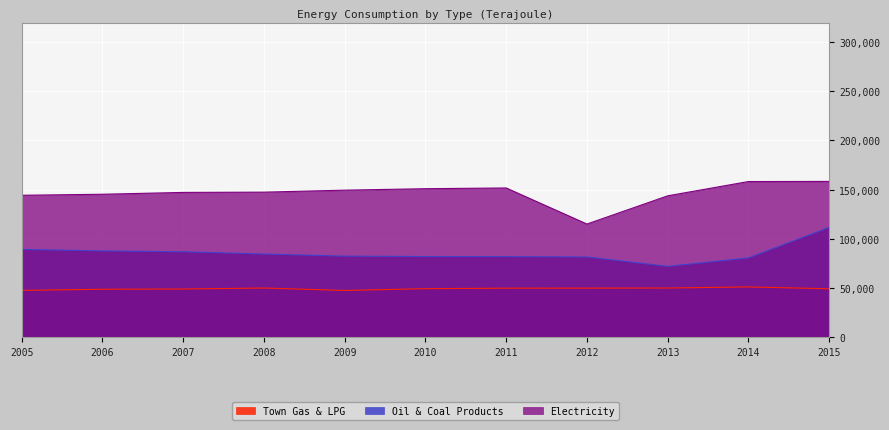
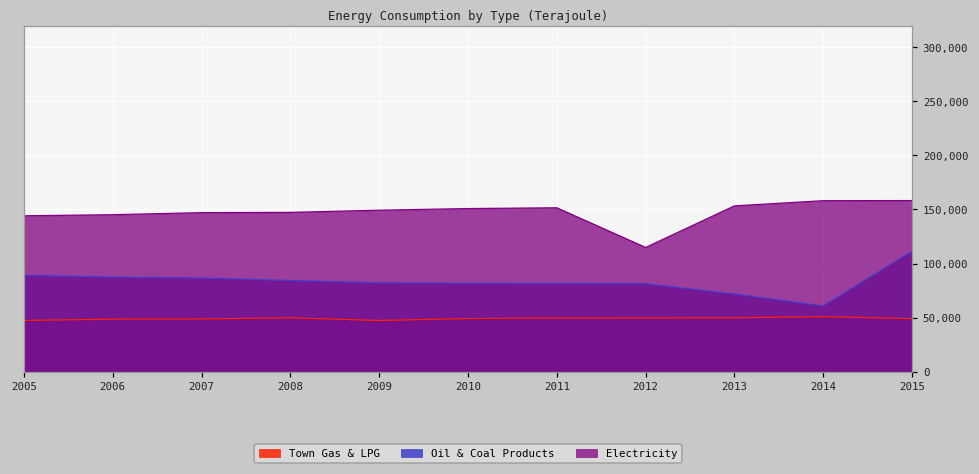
Electricity, 2013: 140,000 -> 150,000
Oil & Coal Products, 2014: 80,000 -> 60,000
